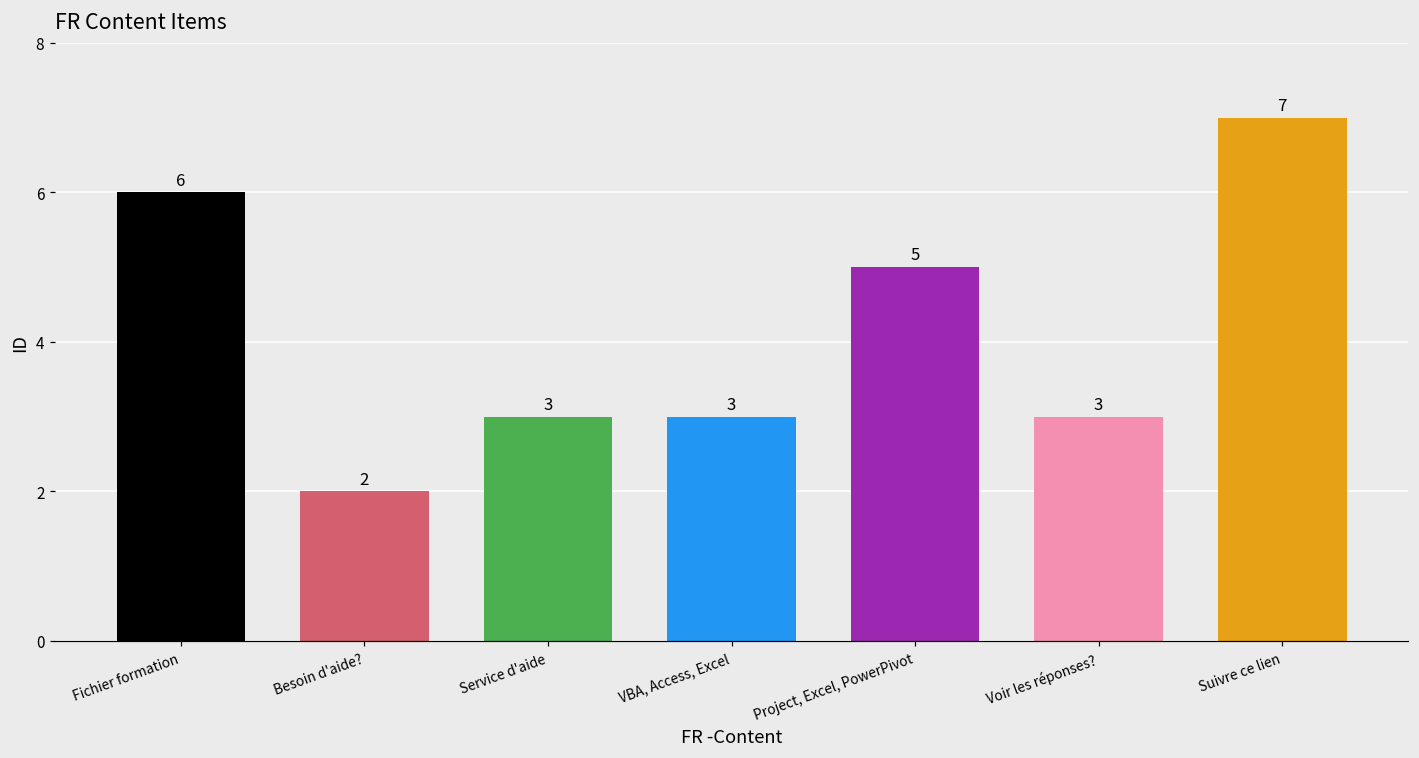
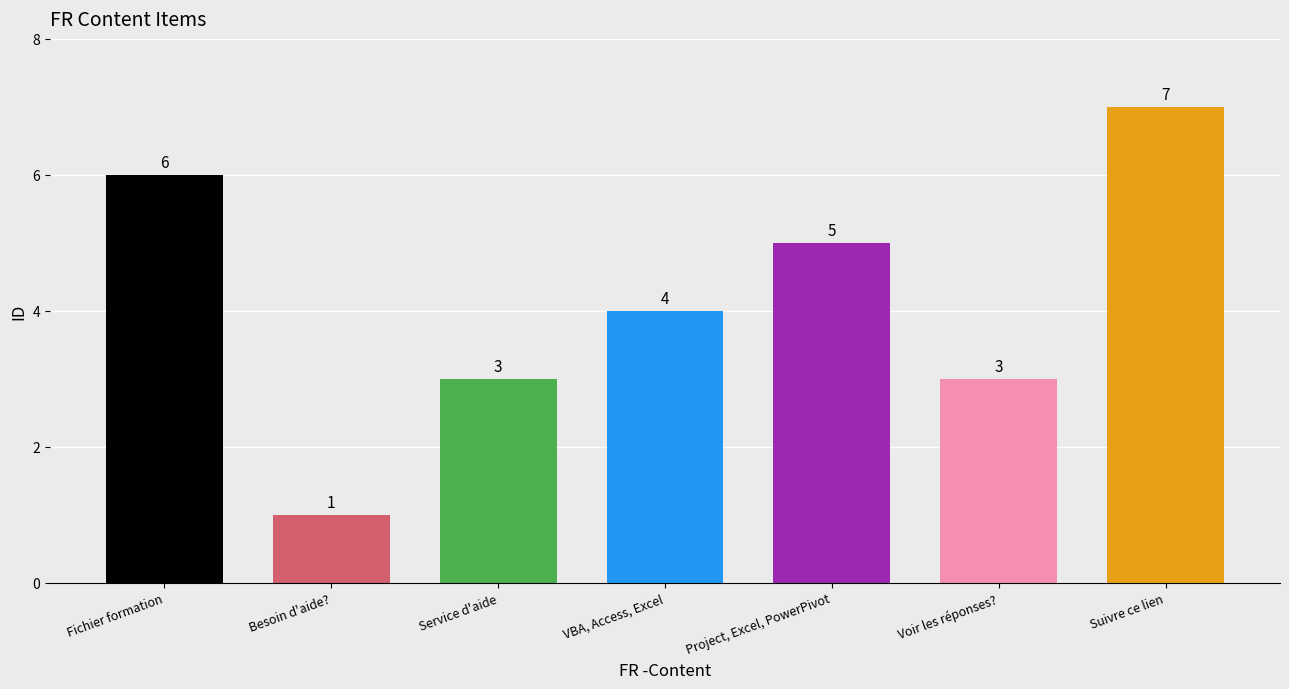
Besoin d'aide?: 2 -> 1
VBA, Access, Excel: 3 -> 4
